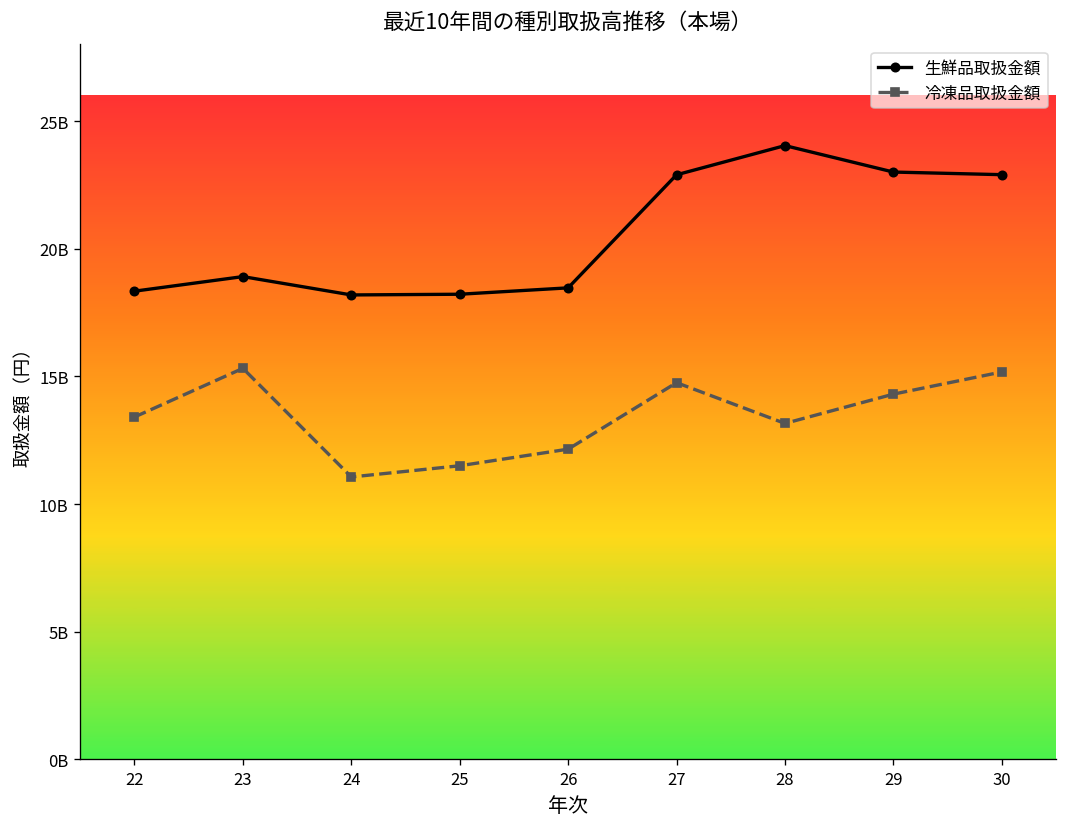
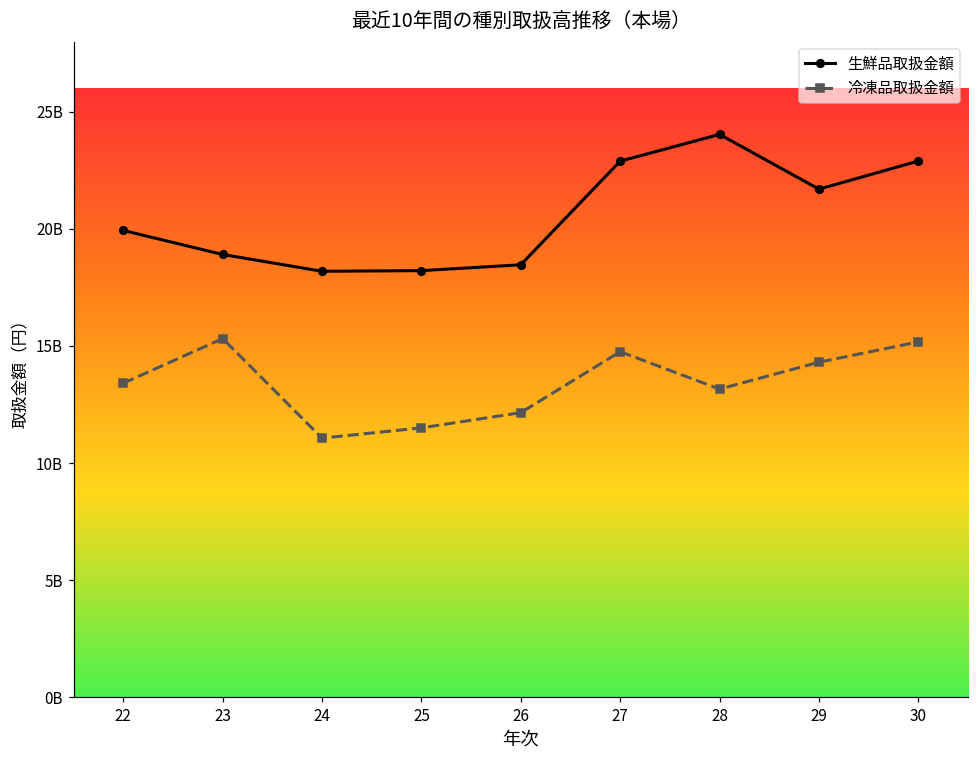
生鮮品取扱金額, 22: 18300000000 -> 19900000000
生鮮品取扱金額, 29: 23000000000 -> 21700000000
